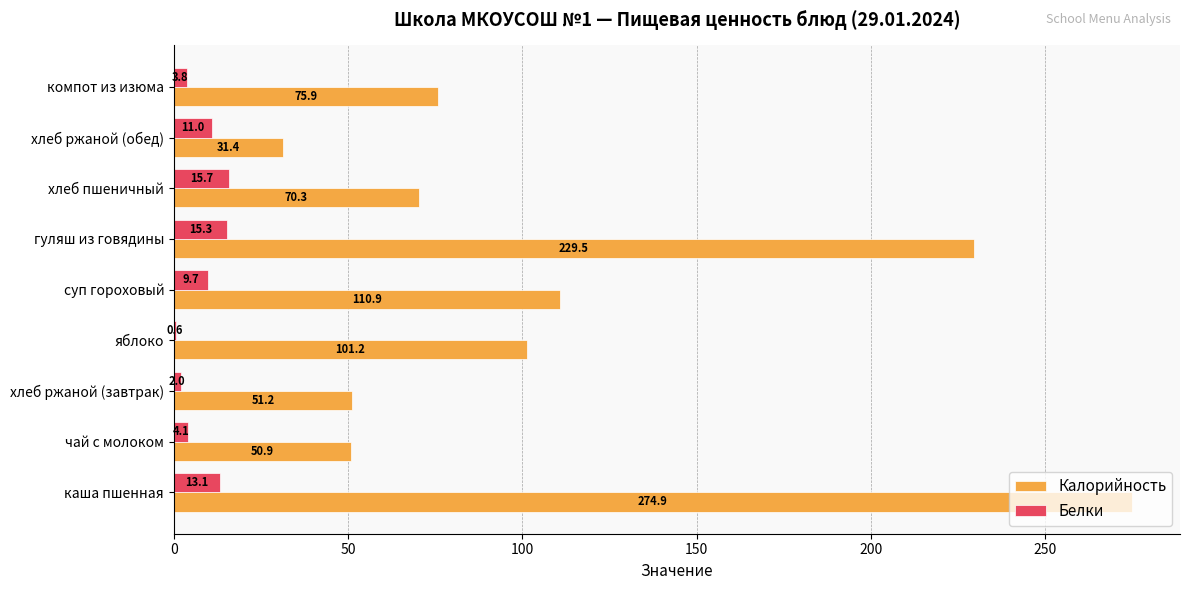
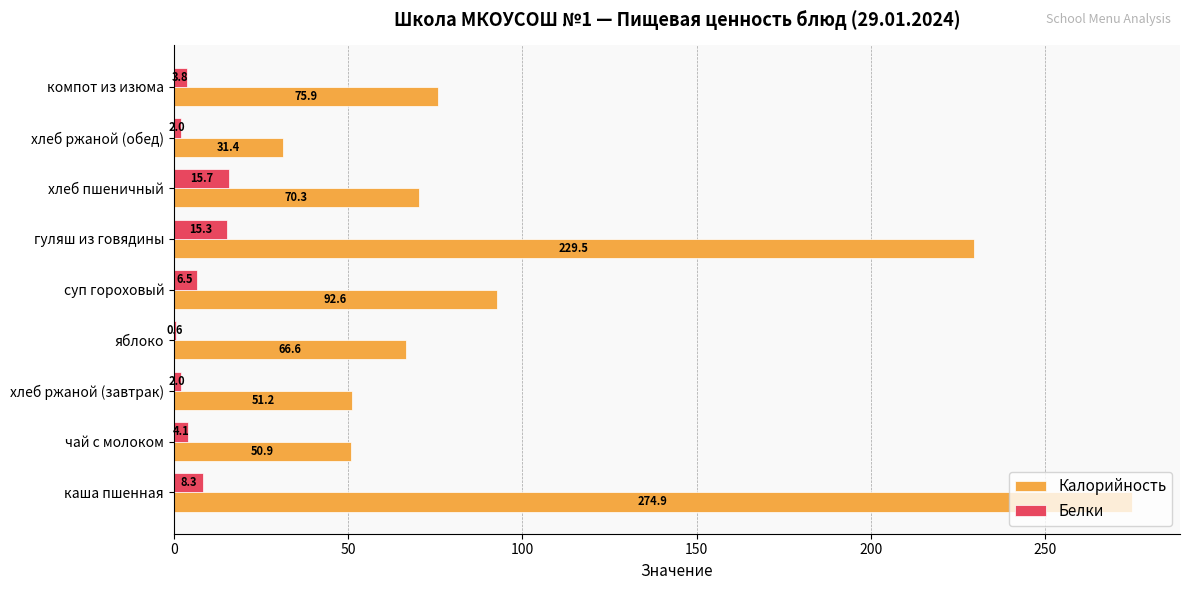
Белки, хлеб ржаной (обед): 11.0 -> 2.0
Белки, суп гороховый: 9.7 -> 6.5
Калорийность, суп гороховый: 110.9 -> 92.6
Калорийность, яблоко: 101.2 -> 66.6
Белки, каша пшенная: 13.1 -> 8.3
